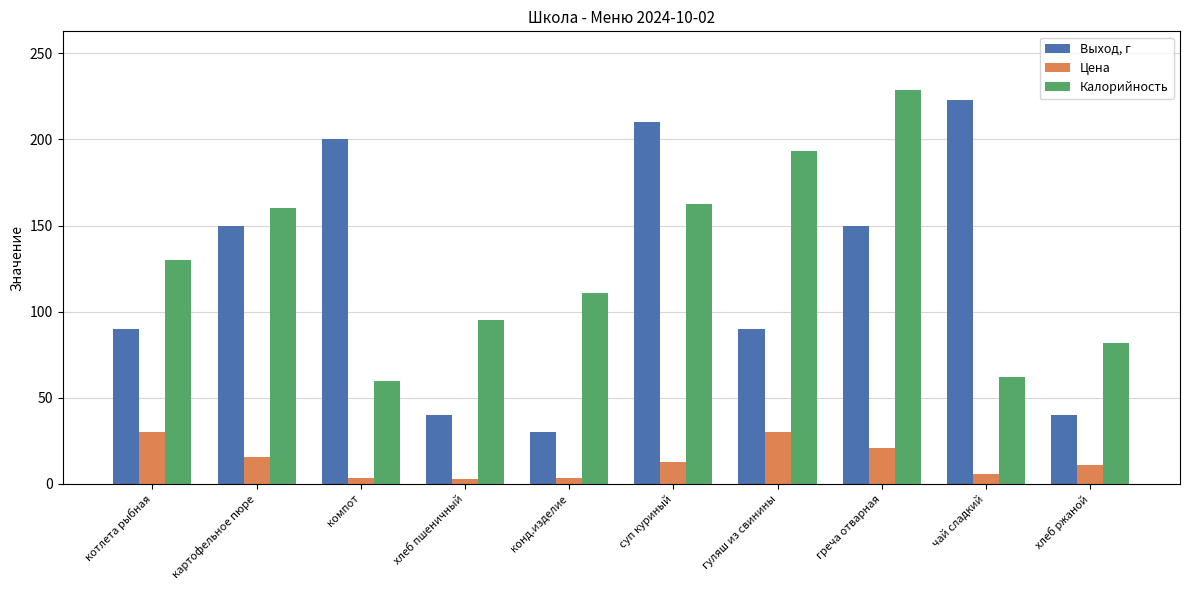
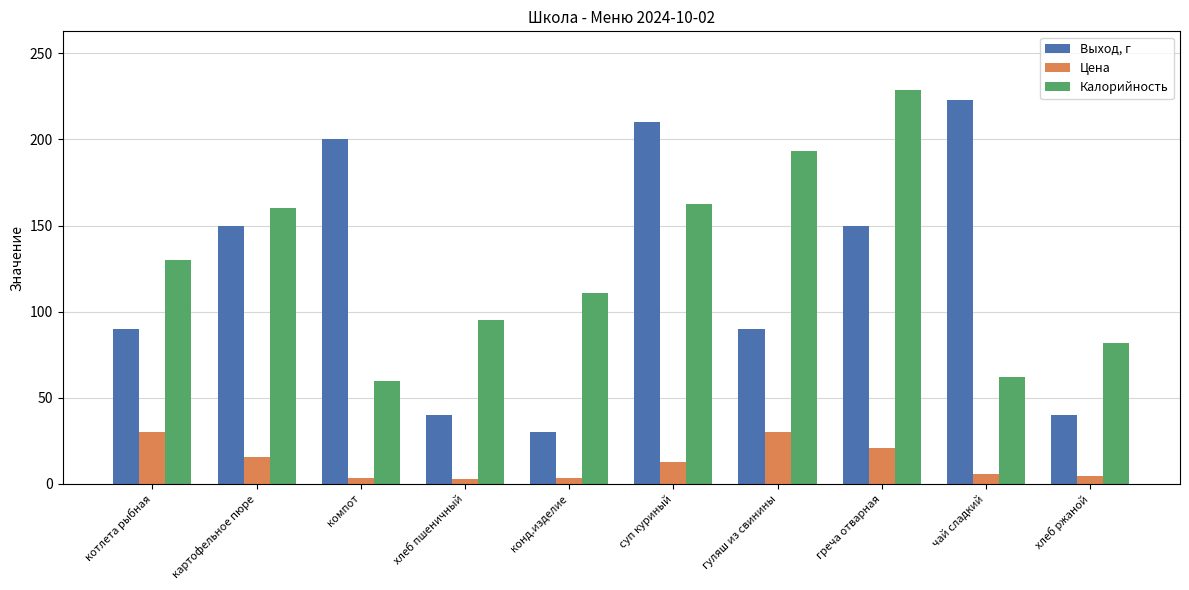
Цена, хлеб ржаной: 11 -> 4
